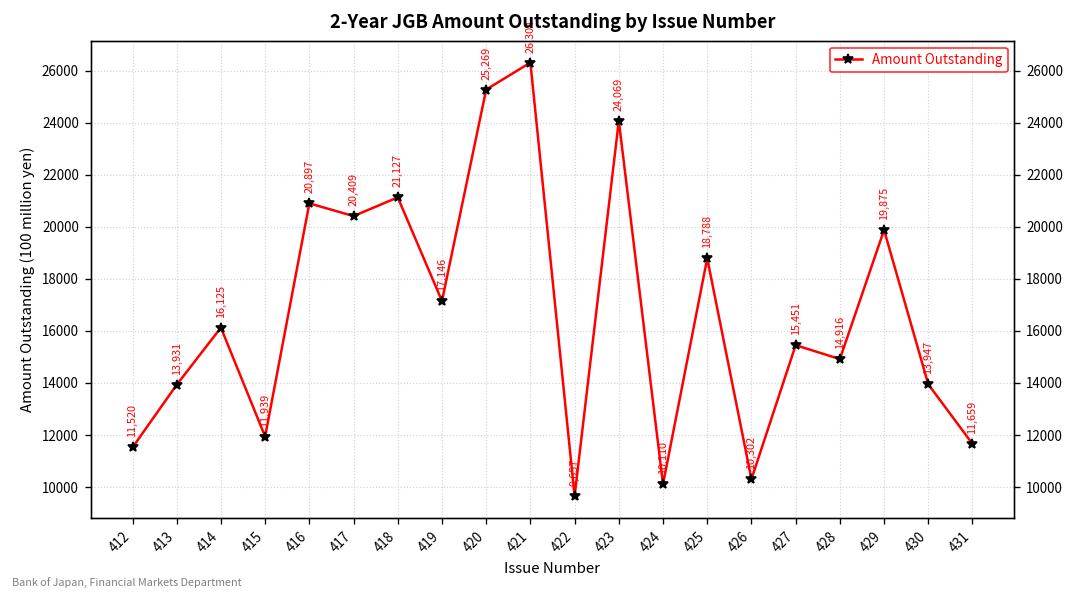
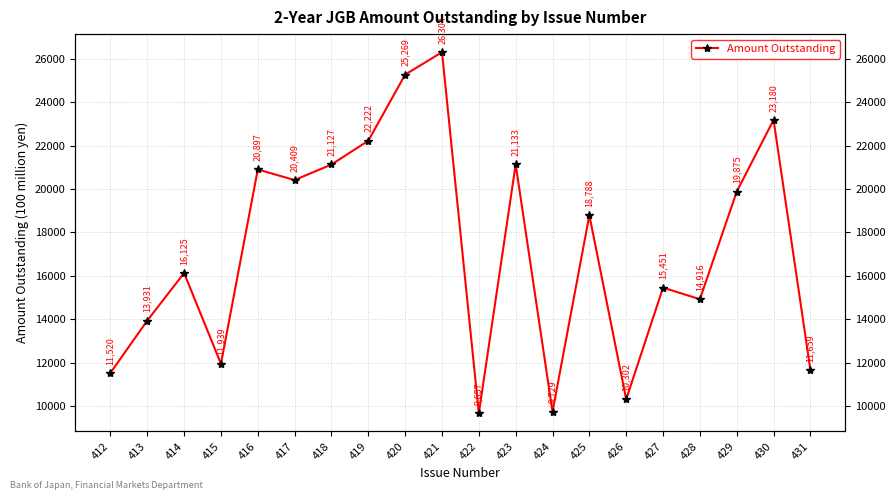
419: 17,146 -> 22,222
423: 24,069 -> 21,133
424: 10,110 -> 9,729
430: 13,947 -> 23,180
